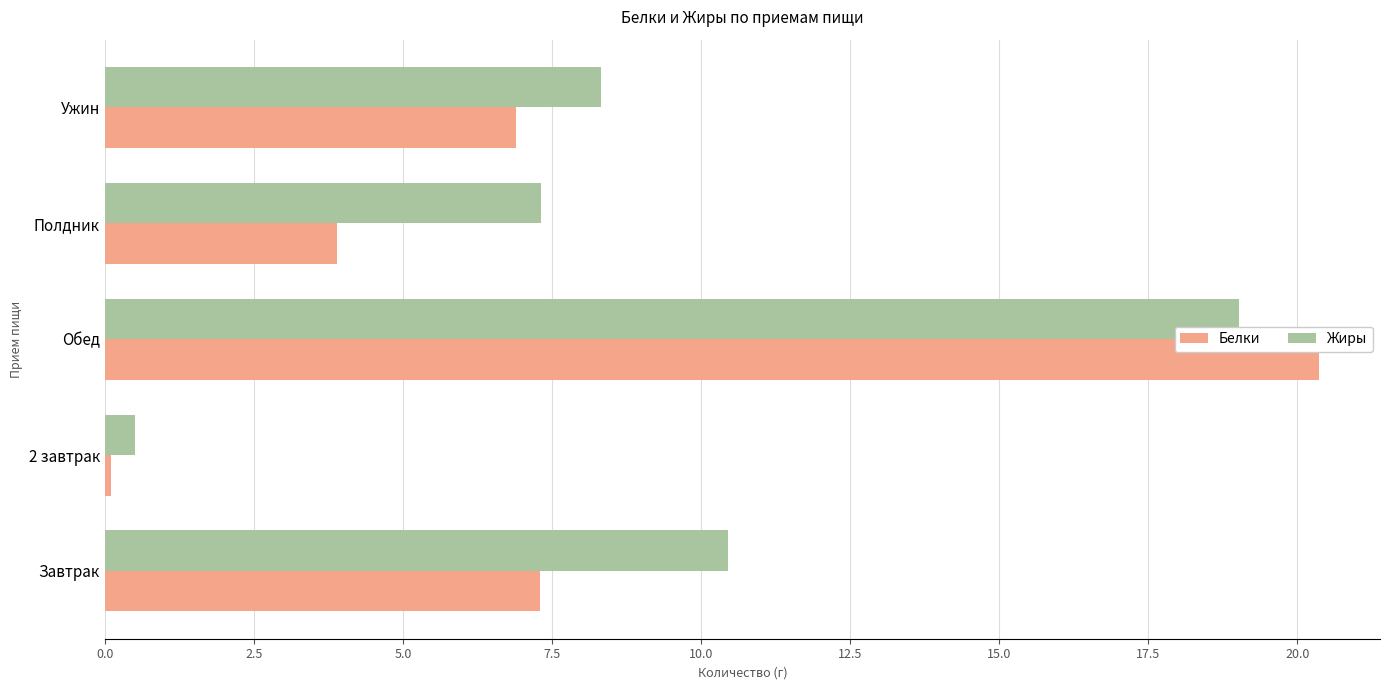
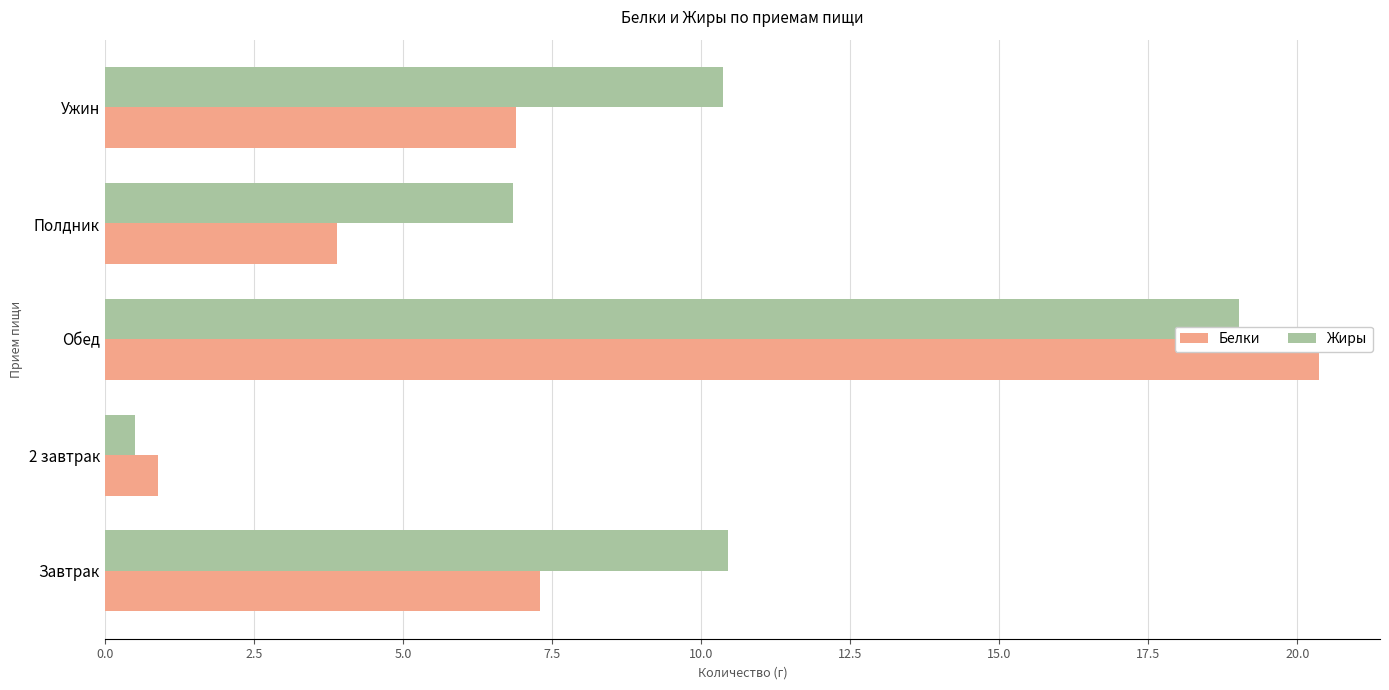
Жиры, Ужин: 8.3 -> 10.4
Жиры, Полдник: 7.3 -> 6.9
Белки, 2 завтрак: 0.1 -> 0.9
